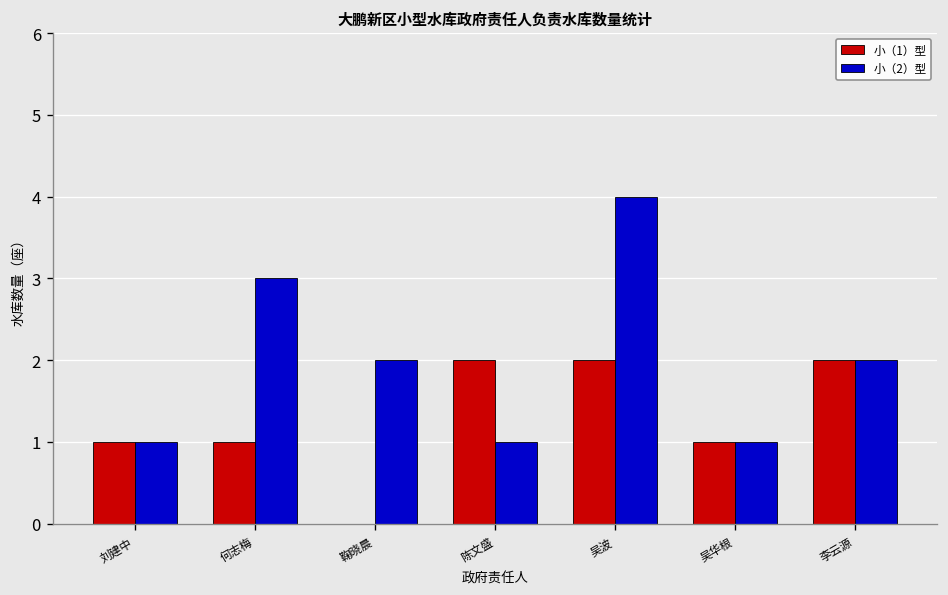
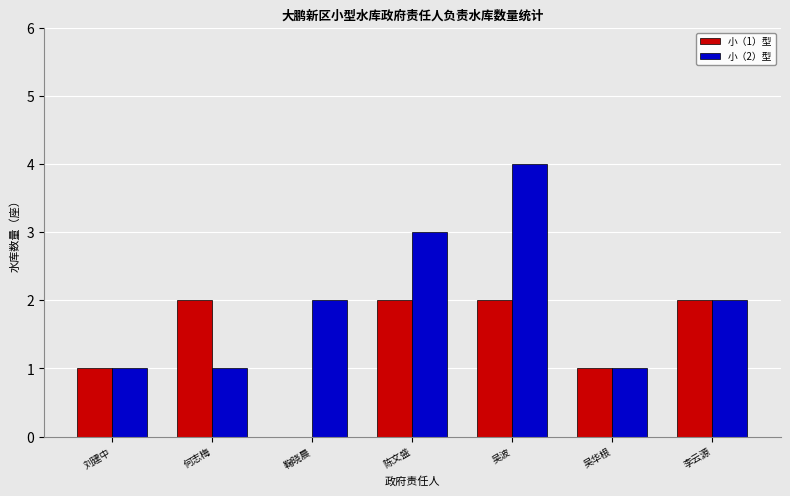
小（1）型, 何志梅: 1 -> 2
小（2）型, 何志梅: 3 -> 1
小（2）型, 陈文盛: 1 -> 3
